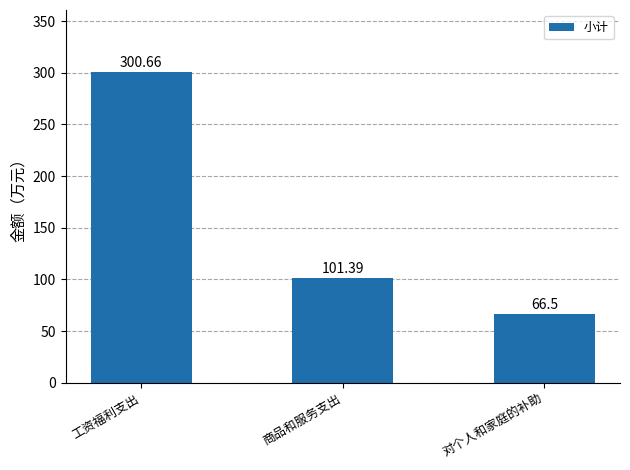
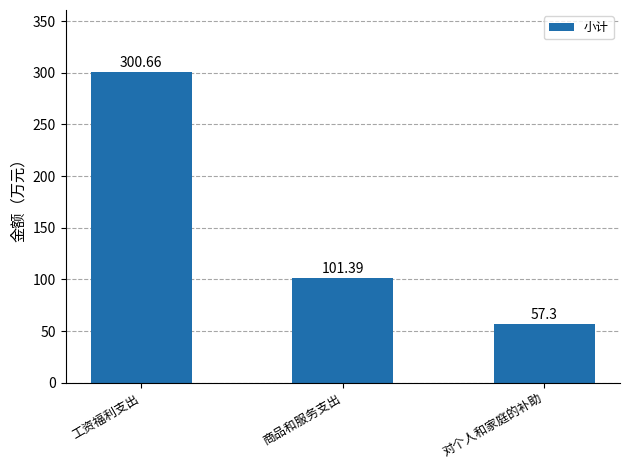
对个人和家庭的补助: 66.5 -> 57.3
